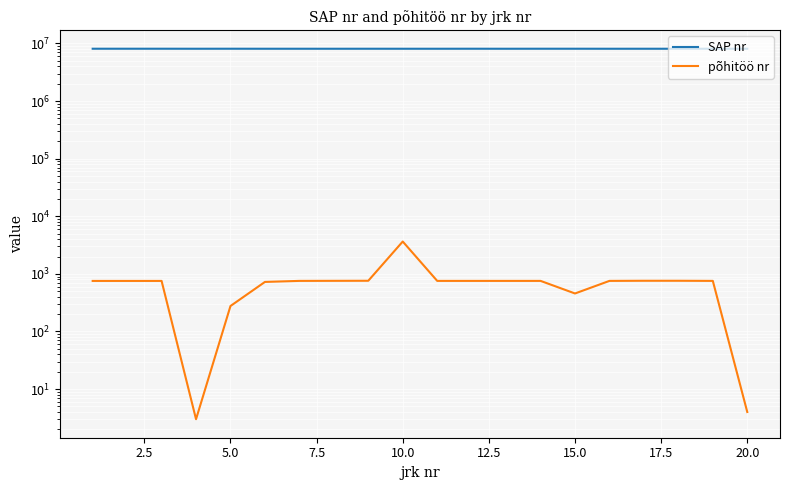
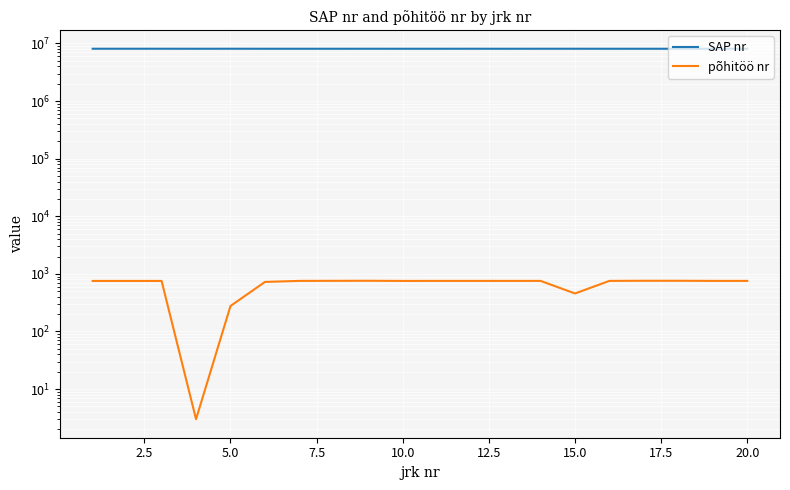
põhitöö nr, 10.0: 4000 -> 800
põhitöö nr, 20.0: 4 -> 800
